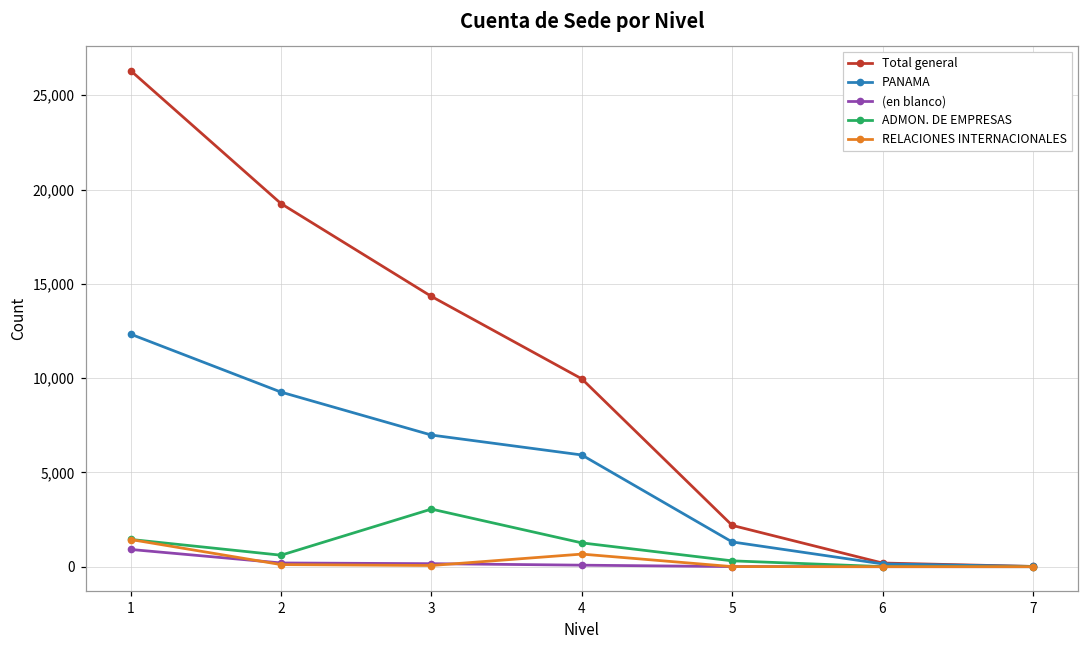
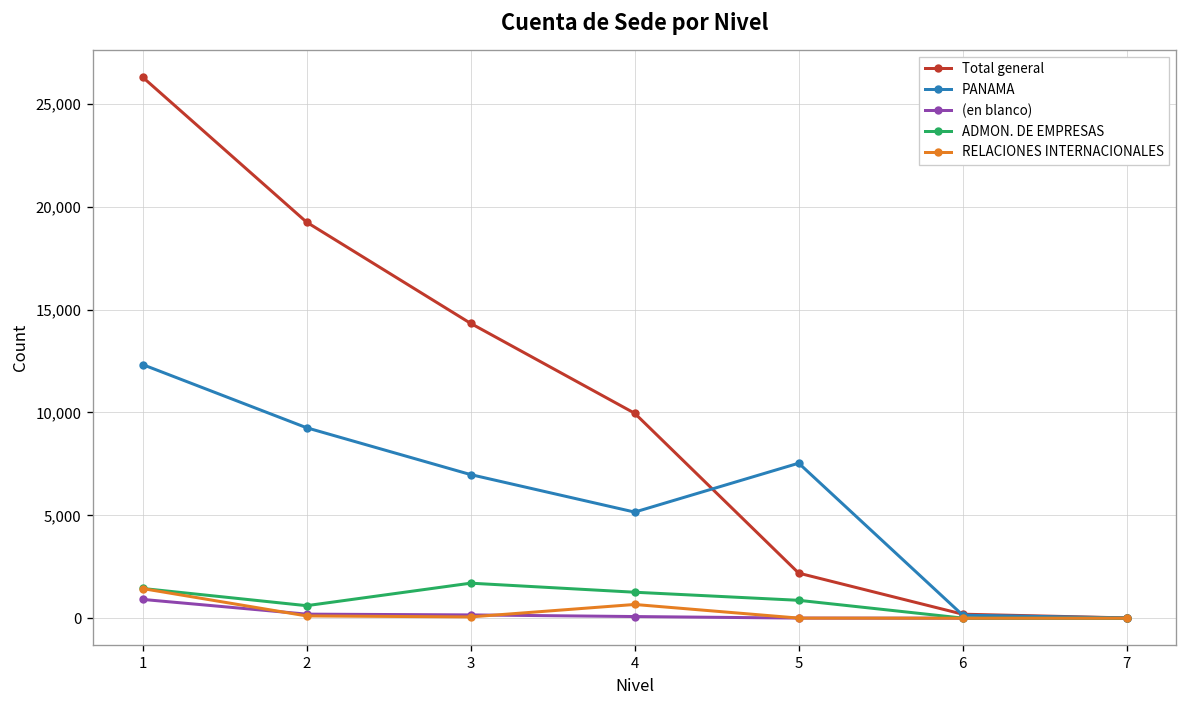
ADMON. DE EMPRESAS, 3: 3,100 -> 1,700
PANAMA, 4: 5,900 -> 5,200
PANAMA, 5: 1,300 -> 7,500
ADMON. DE EMPRESAS, 5: 300 -> 900
